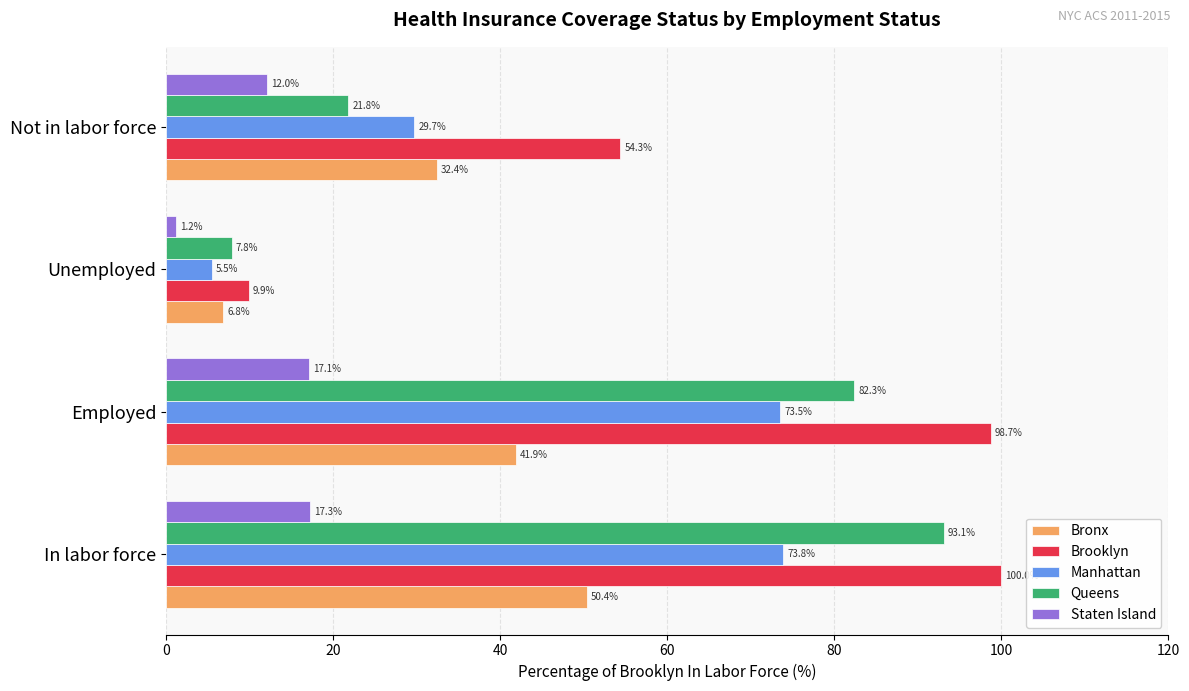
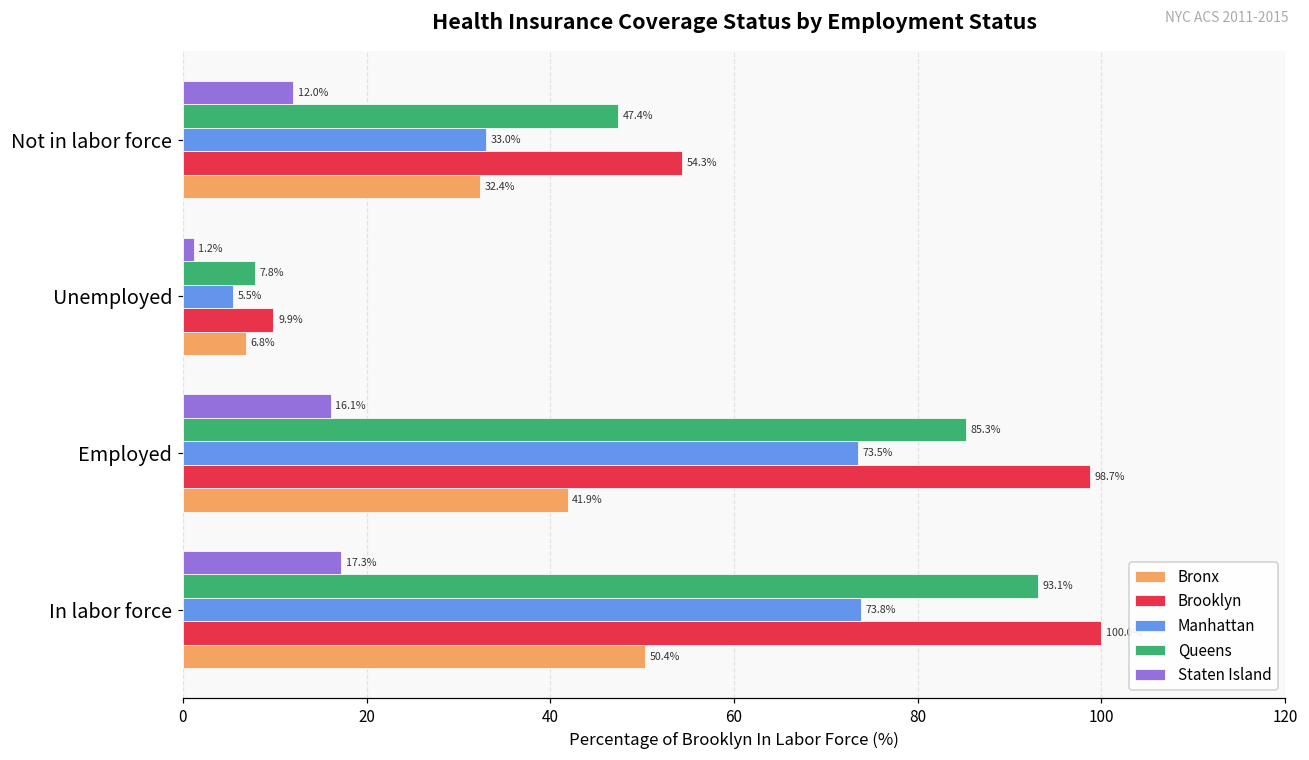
Queens, Not in labor force: 21.8% -> 47.4%
Manhattan, Not in labor force: 29.7% -> 33.0%
Staten Island, Employed: 17.1% -> 16.1%
Queens, Employed: 82.3% -> 85.3%
